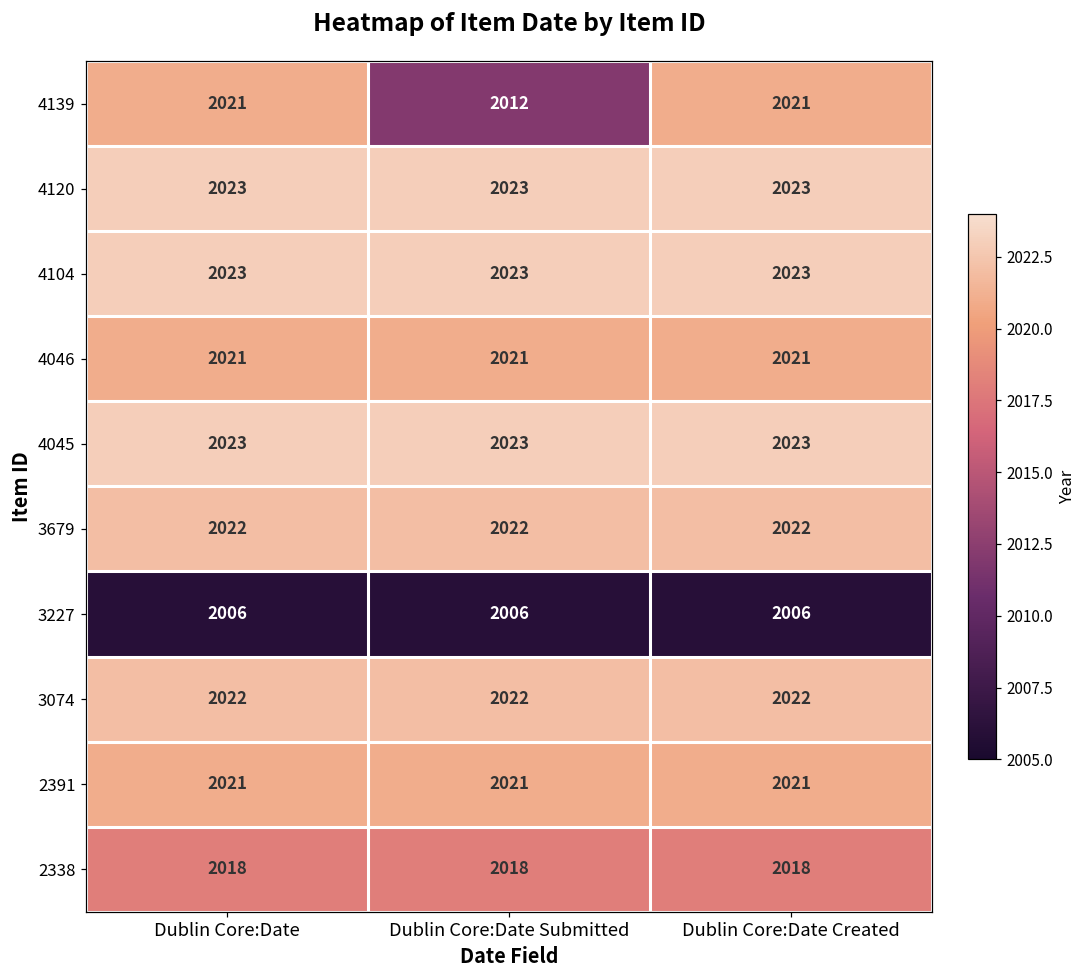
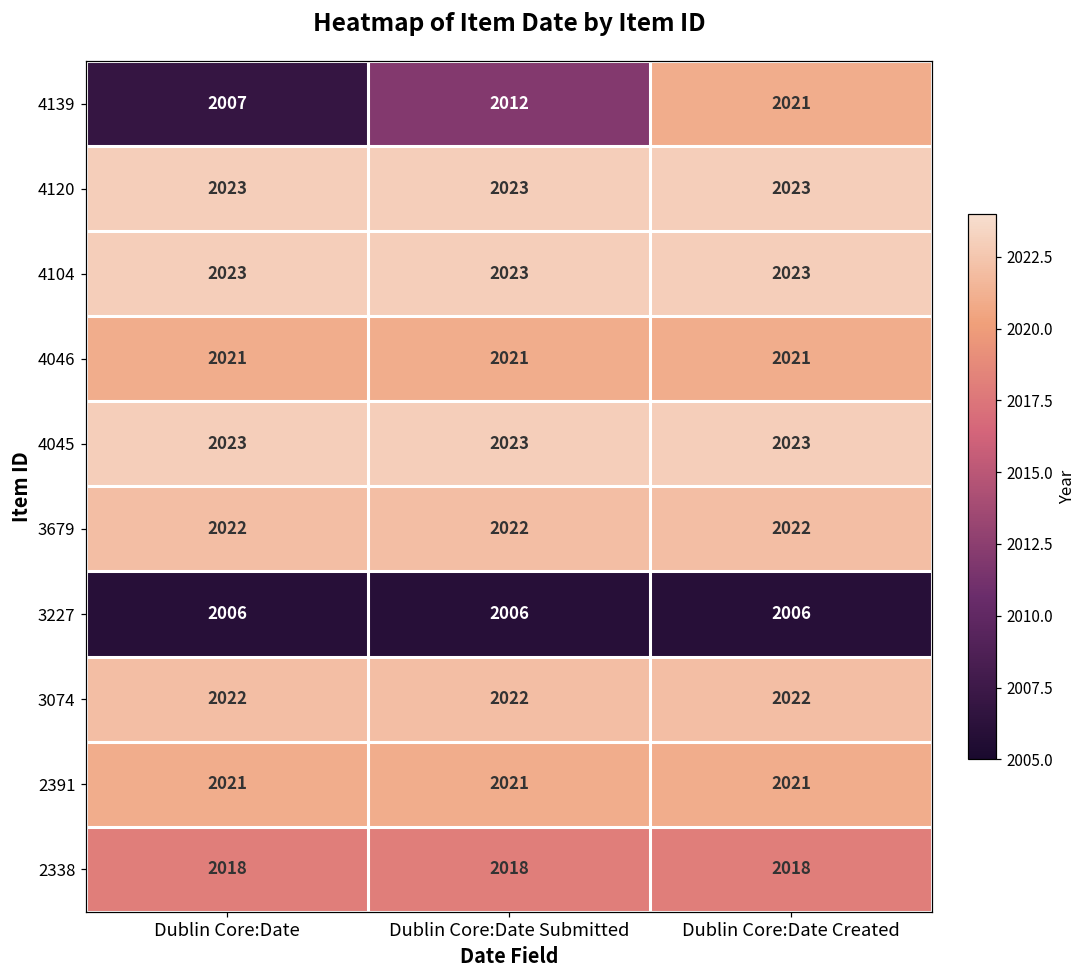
4139, Dublin Core:Date: 2021 -> 2007
